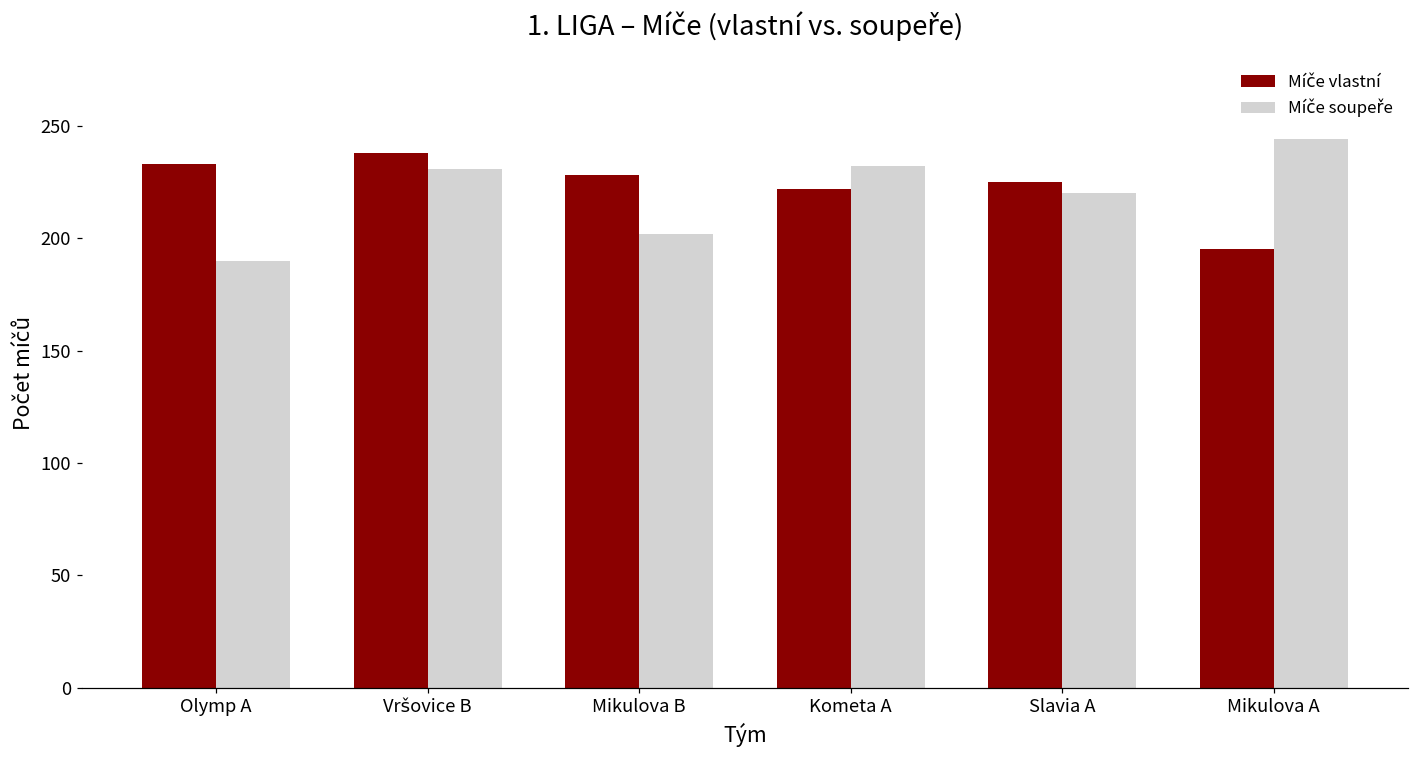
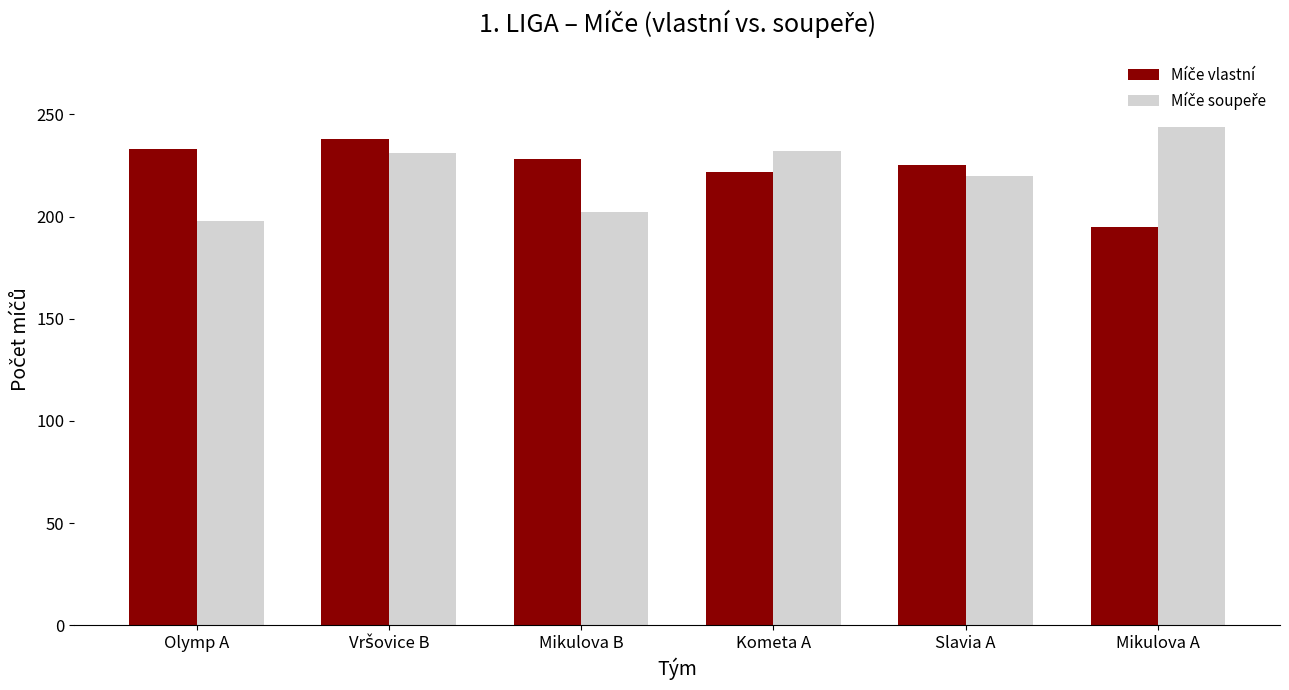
Míče soupeře, Olymp A: 190 -> 198
